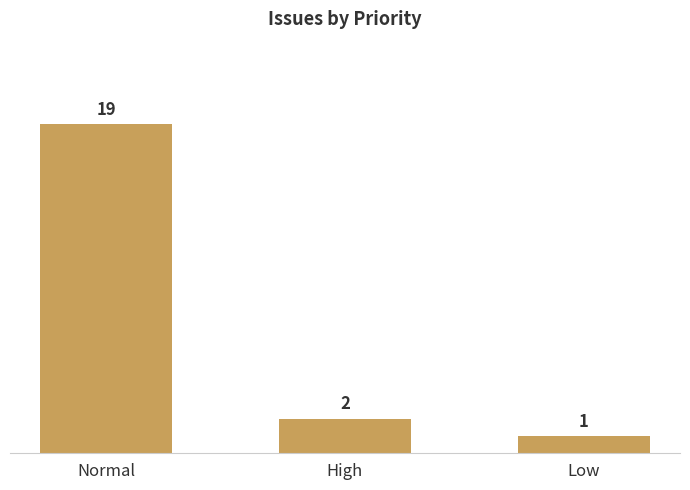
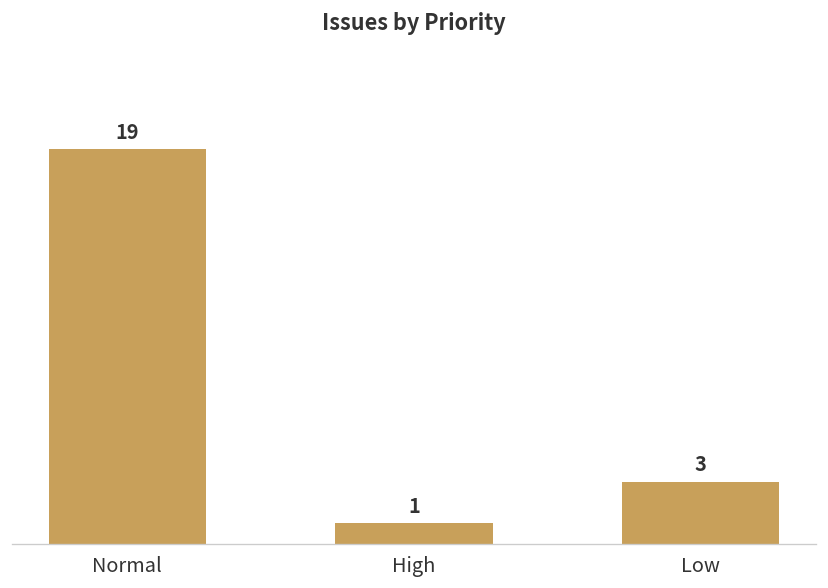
High: 2 -> 1
Low: 1 -> 3
